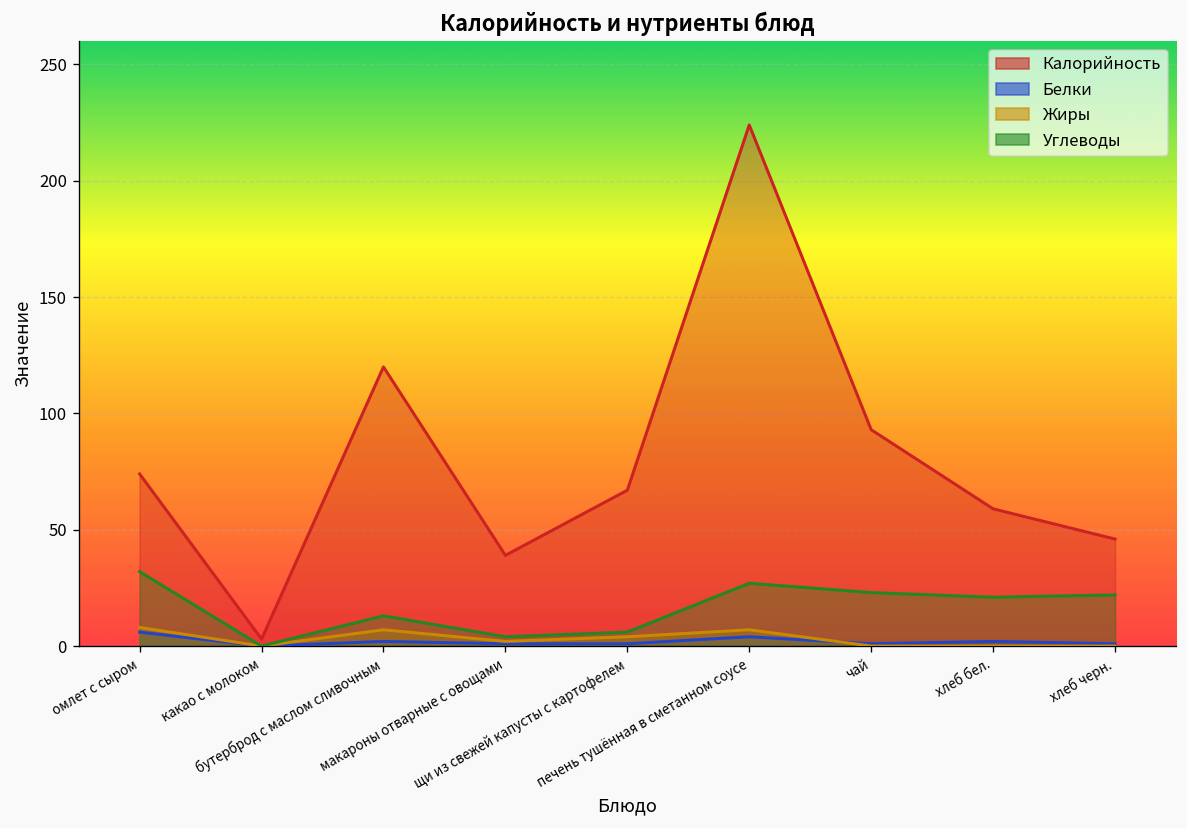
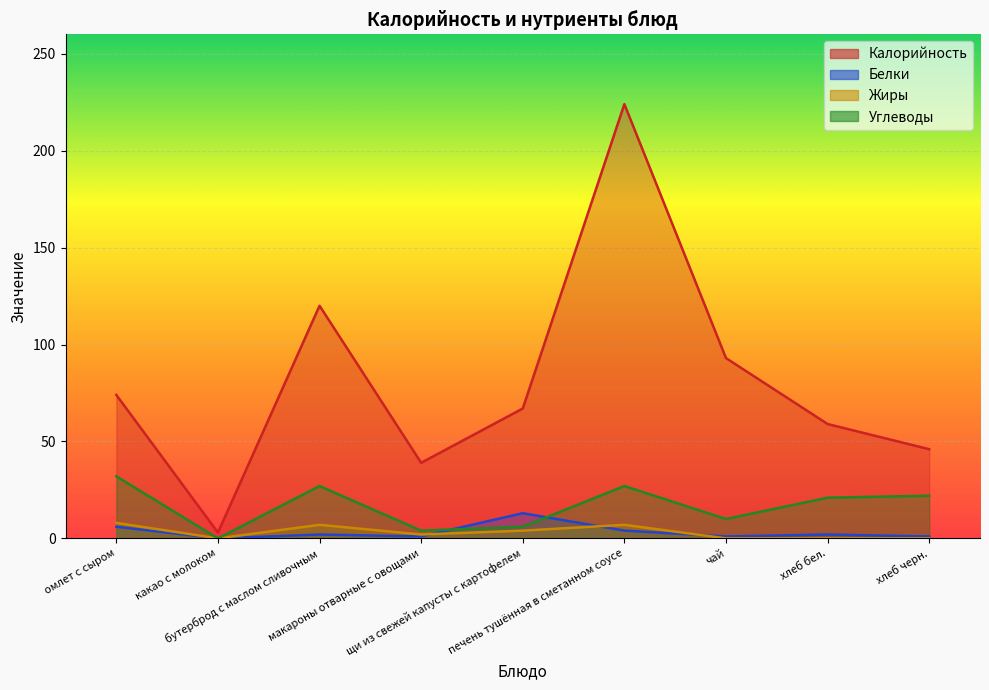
Углеводы, бутерброд с маслом сливочным: 13 -> 27
Белки, щи из свежей капусты с картофелем: 1 -> 13
Углеводы, чай: 23 -> 10
